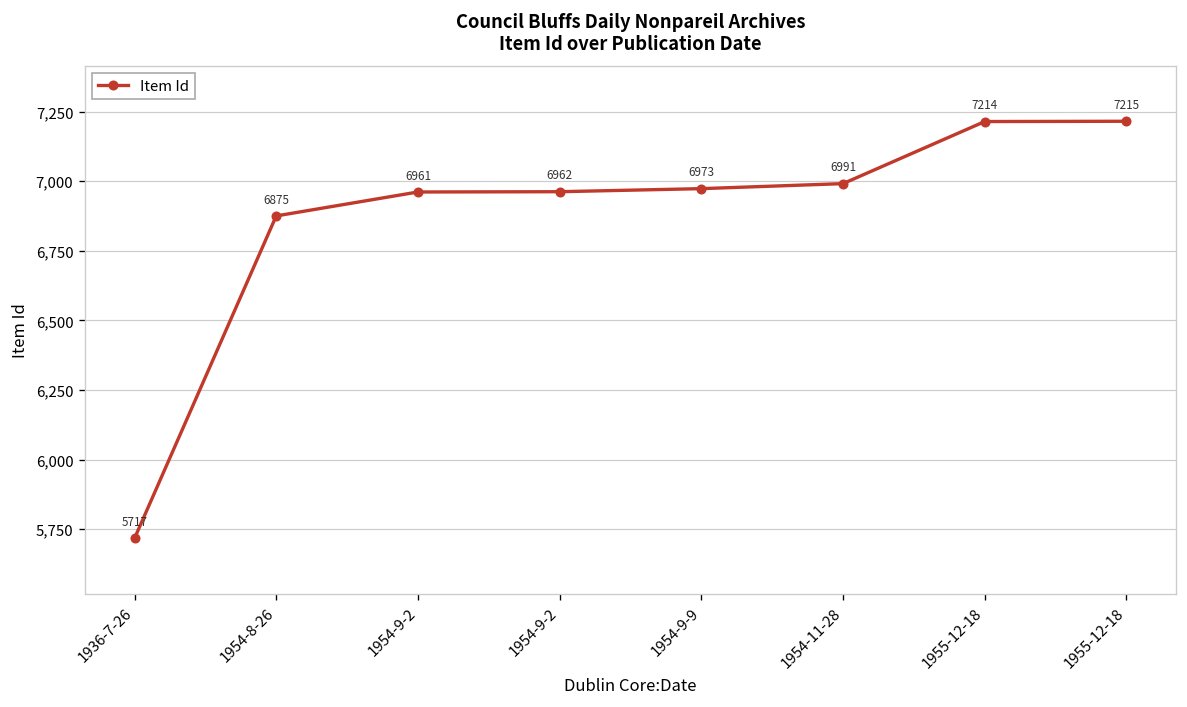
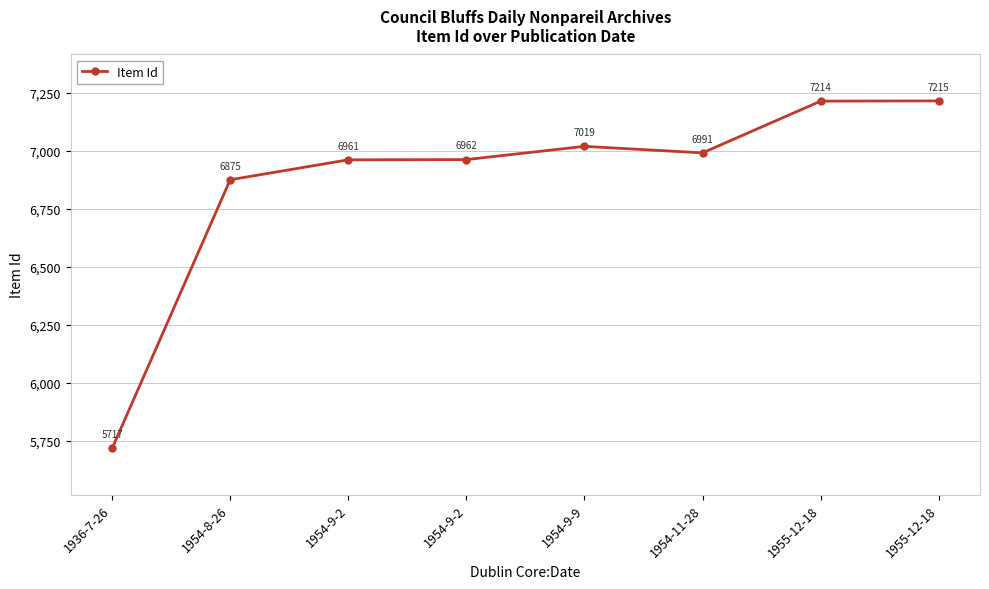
1954-9-9: 6973 -> 7019
